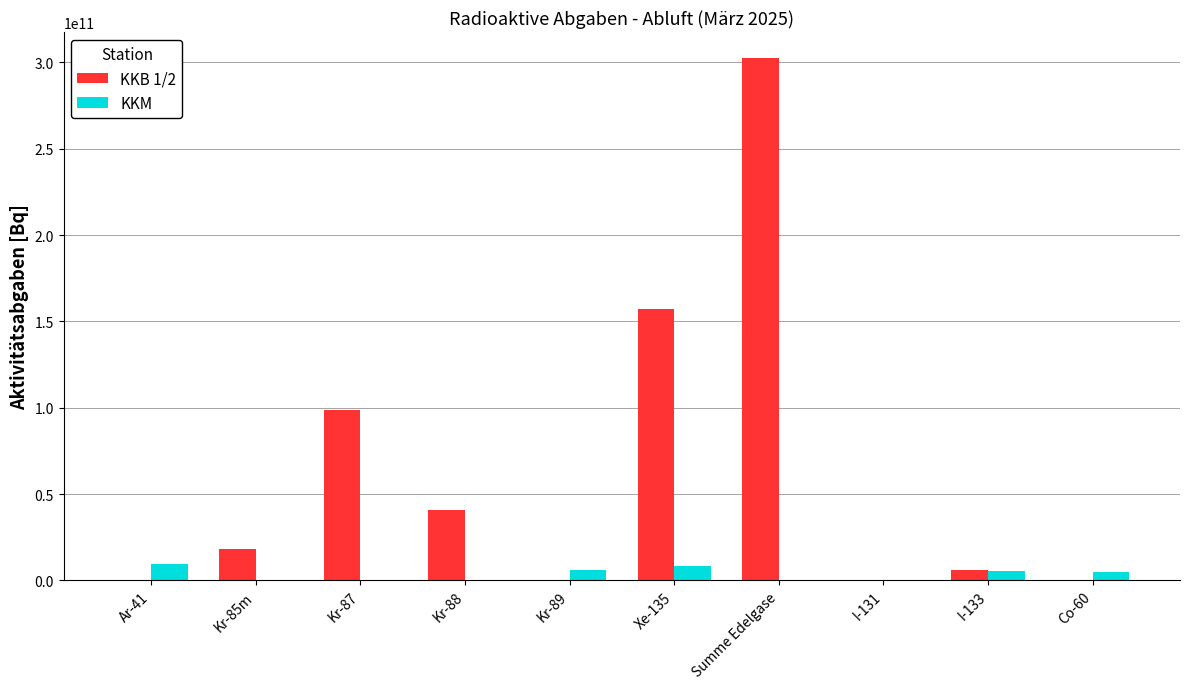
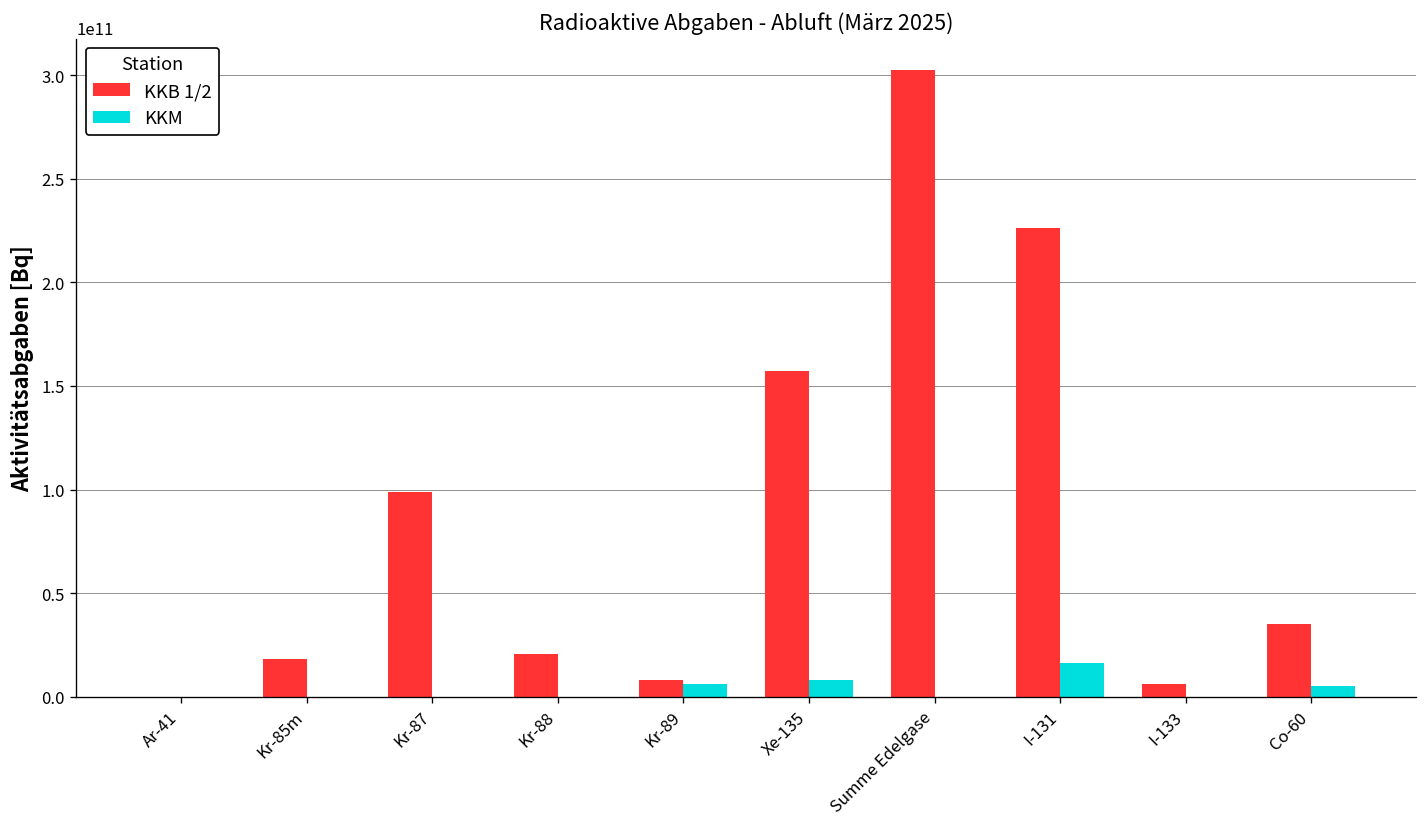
KKM, Ar-41: 10000000000 -> 0
KKB 1/2, Kr-88: 41000000000 -> 21000000000
KKB 1/2, Kr-89: 0 -> 8000000000
KKB 1/2, I-131: 0 -> 226000000000
KKM, I-131: 0 -> 16000000000
KKM, I-133: 6000000000 -> 0
KKB 1/2, Co-60: 0 -> 35000000000
